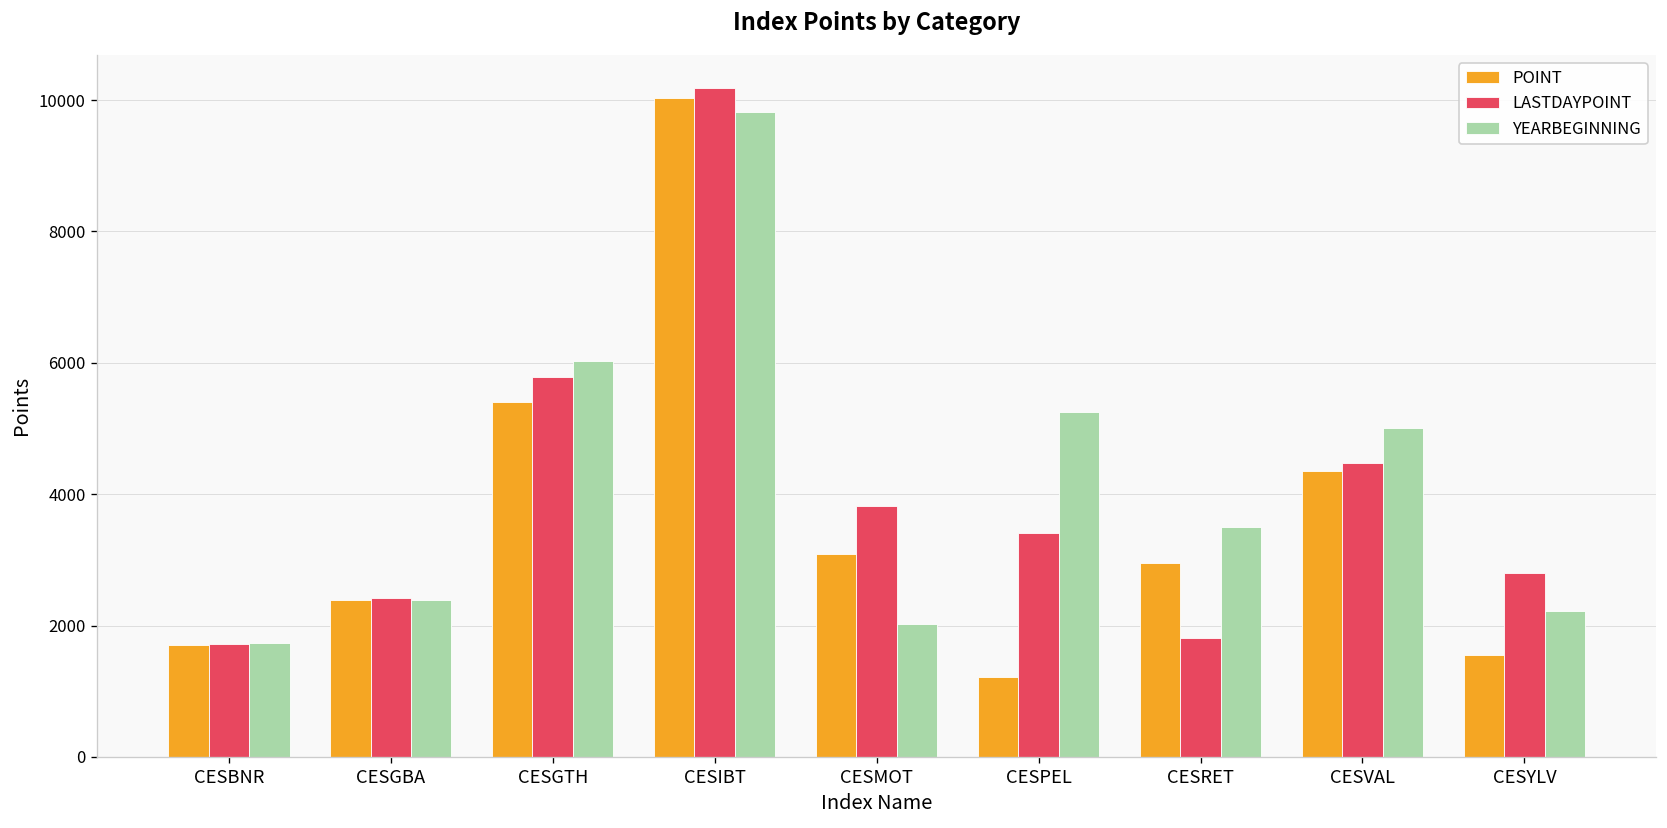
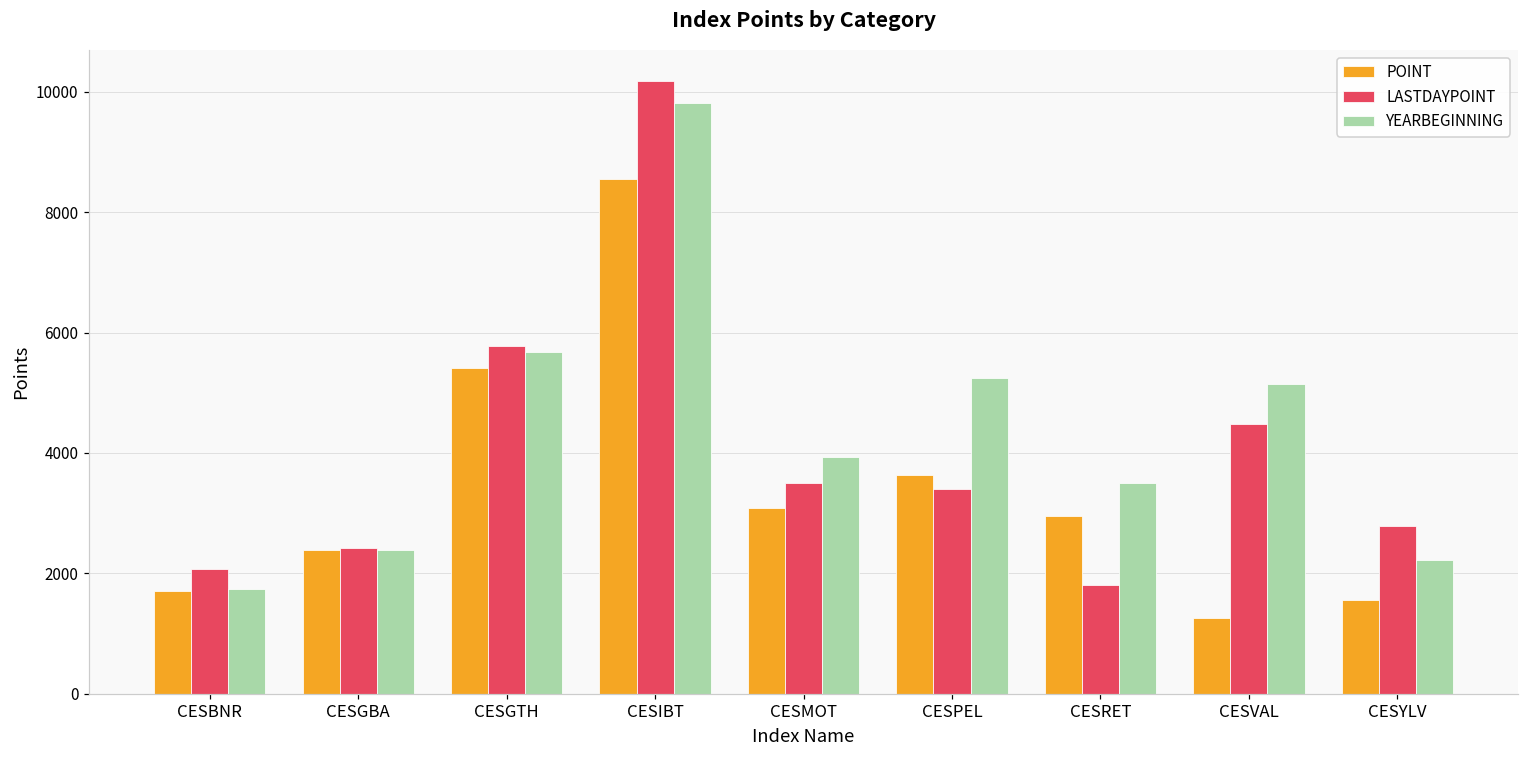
LASTDAYPOINT, CESBNR: 1700 -> 2100
YEARBEGINNING, CESGTH: 6000 -> 5700
POINT, CESIBT: 10000 -> 8600
LASTDAYPOINT, CESMOT: 3800 -> 3500
YEARBEGINNING, CESMOT: 2000 -> 3900
POINT, CESPEL: 1200 -> 3600
POINT, CESVAL: 4400 -> 1300
YEARBEGINNING, CESVAL: 5000 -> 5200
